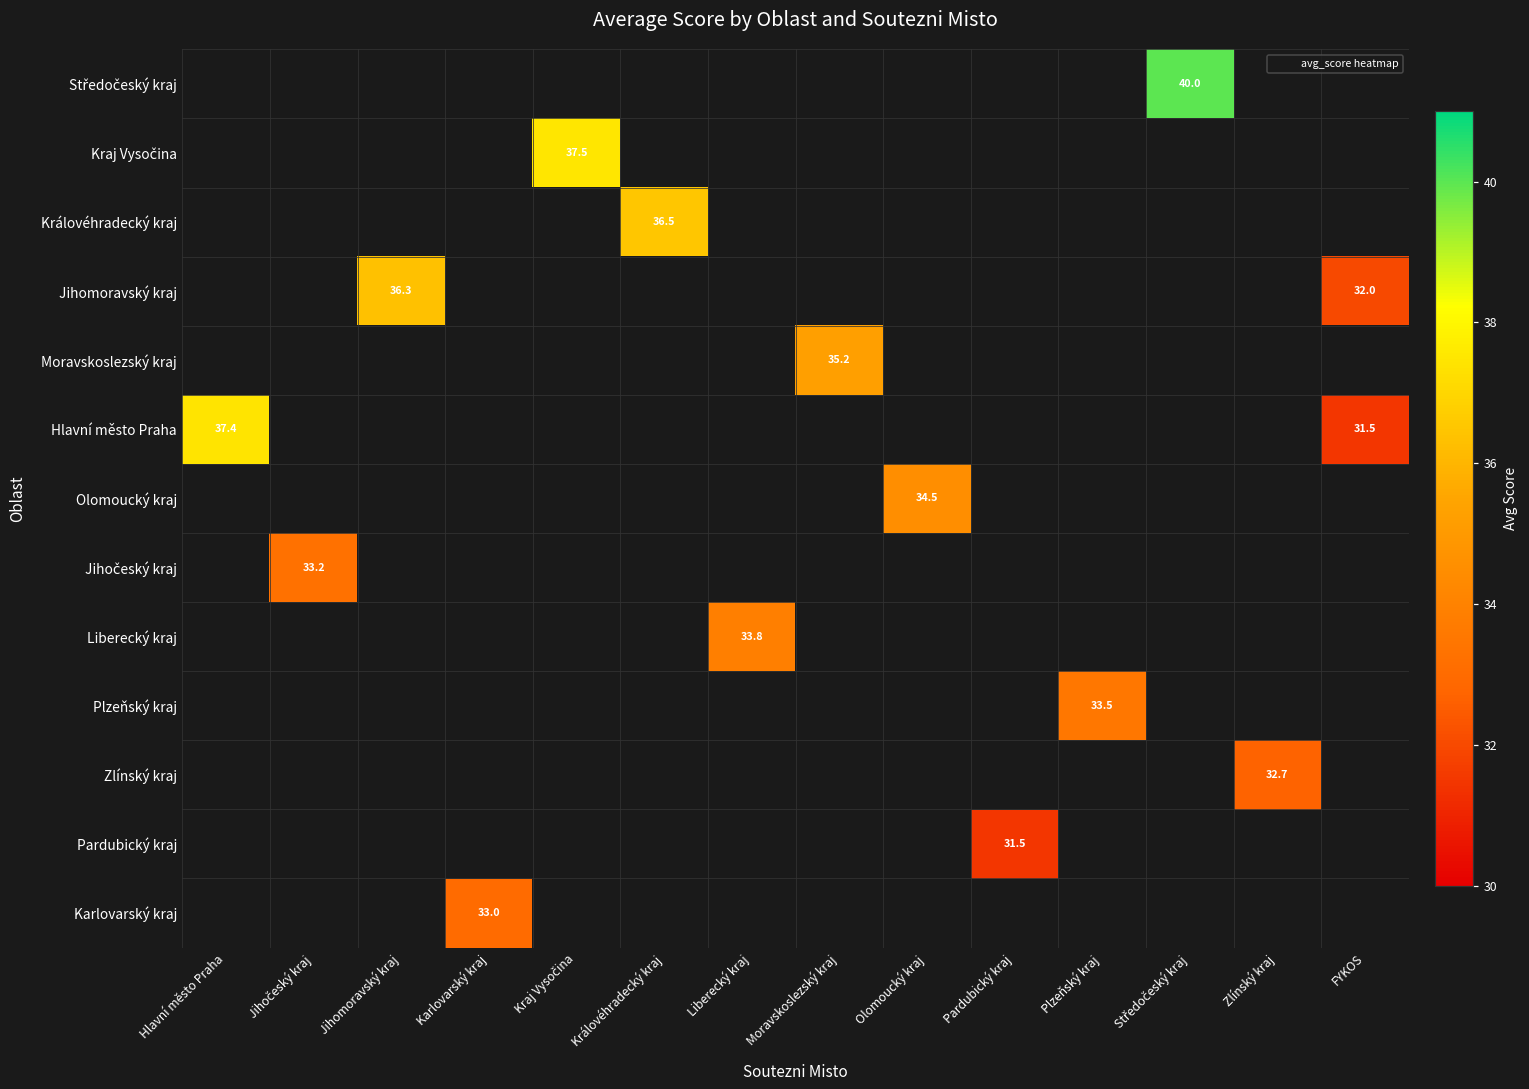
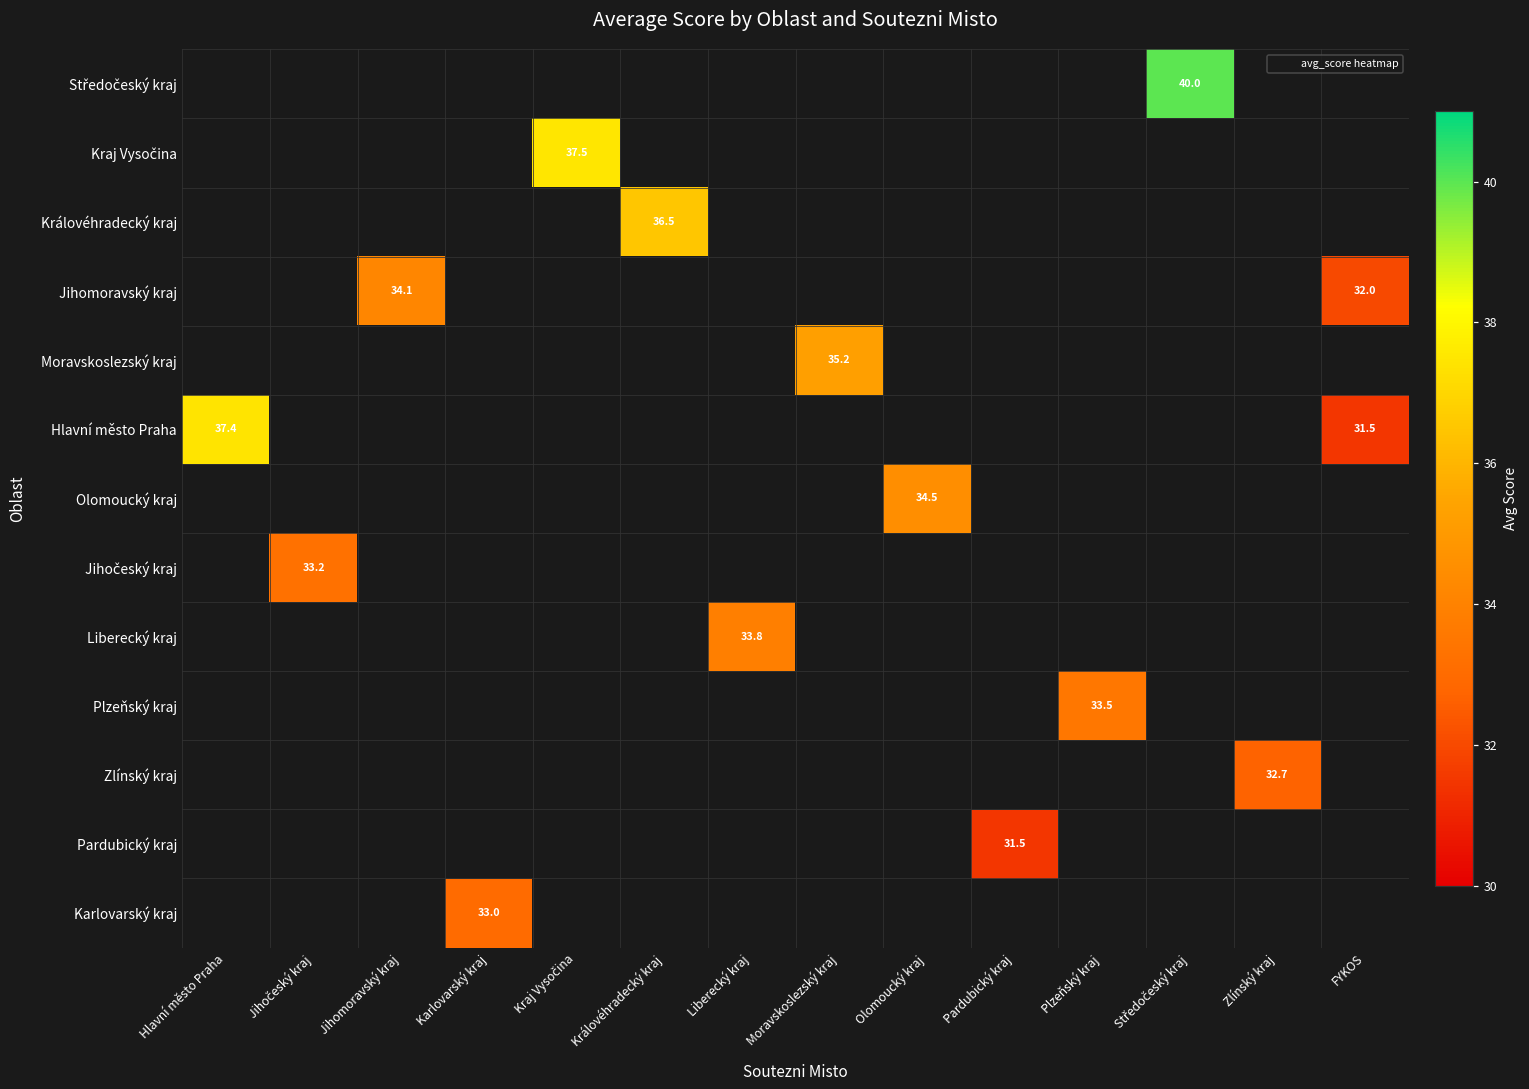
Jihomoravský kraj, Jihomoravský kraj: 36.3 -> 34.1
